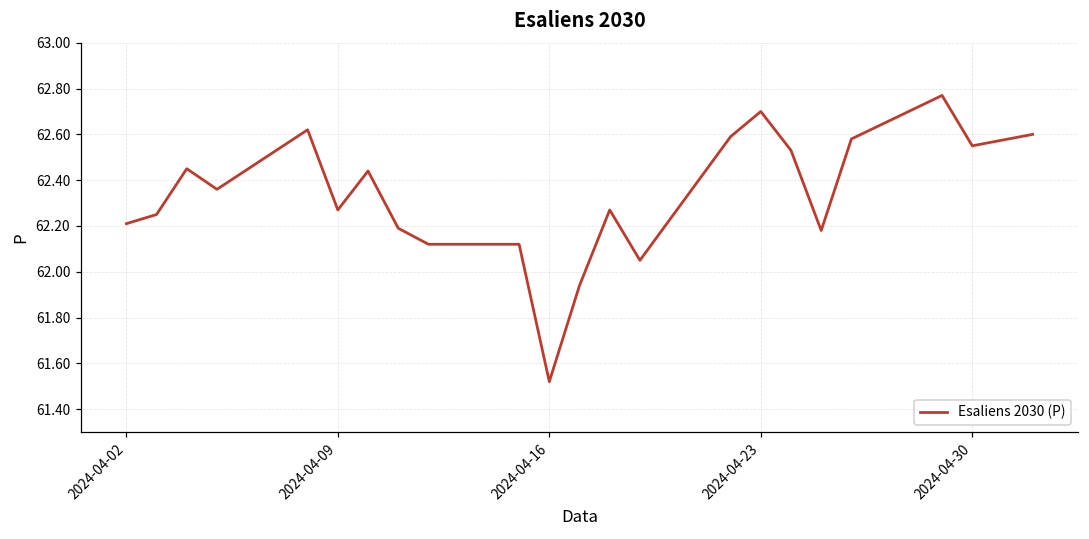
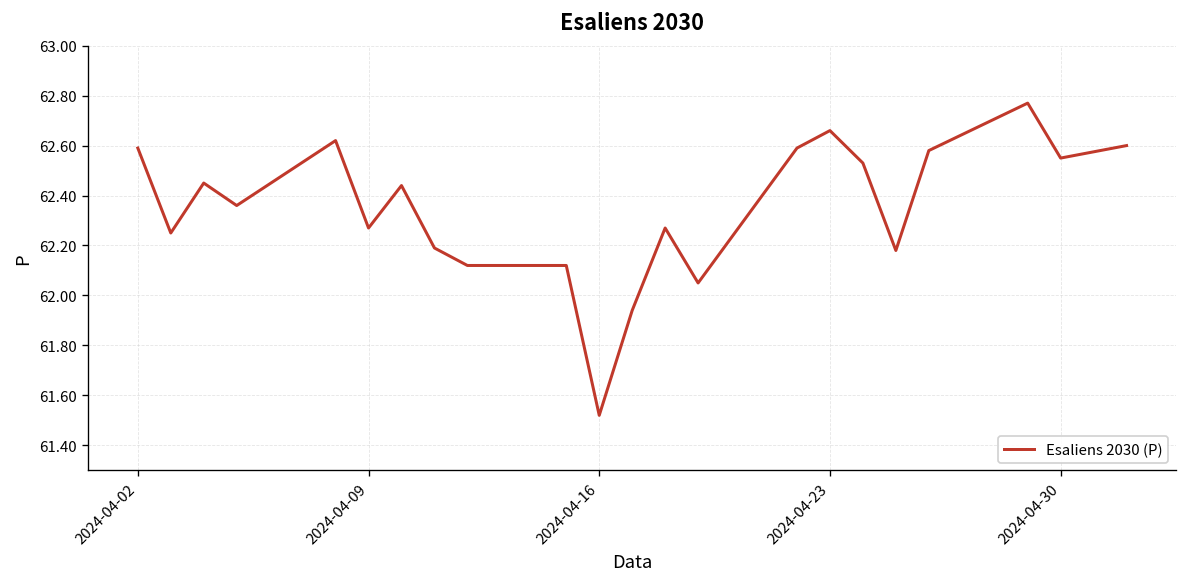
2024-04-02: 62.21 -> 62.59
2024-04-23: 62.70 -> 62.66
